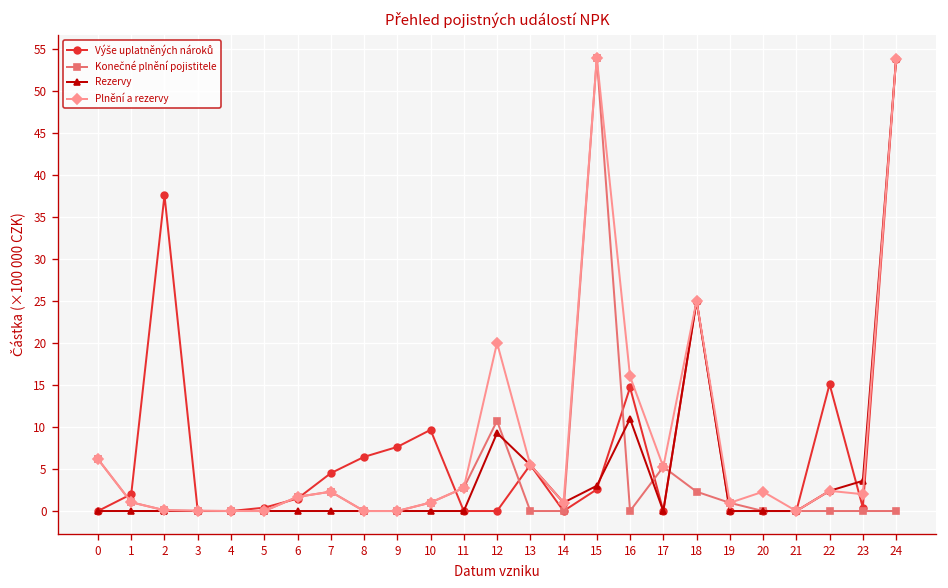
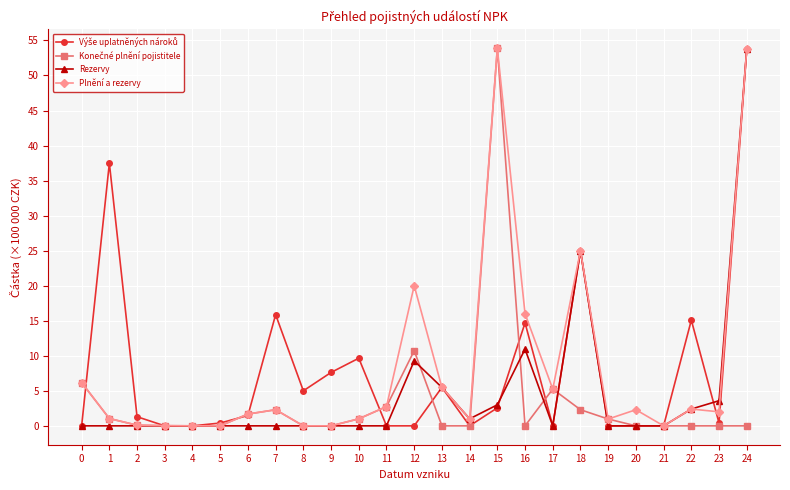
Výše uplatněných nároků, 1: 2 -> 37
Výše uplatněných nároků, 2: 38 -> 1
Výše uplatněných nároků, 7: 5 -> 16
Výše uplatněných nároků, 8: 6 -> 5
